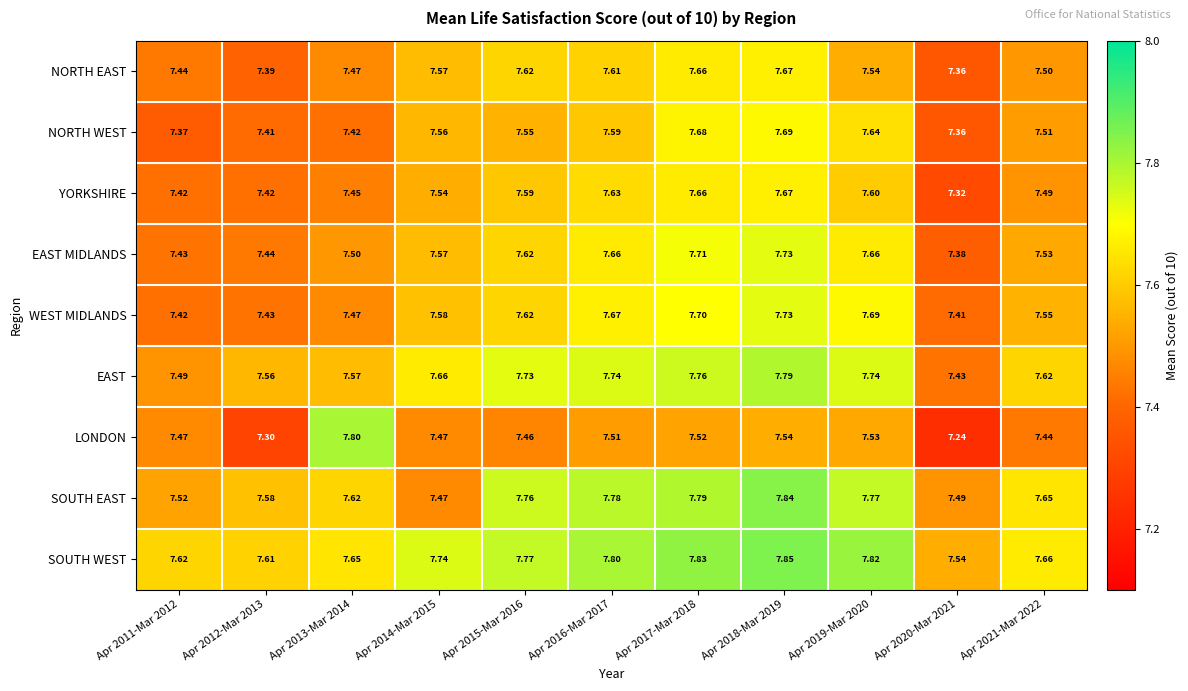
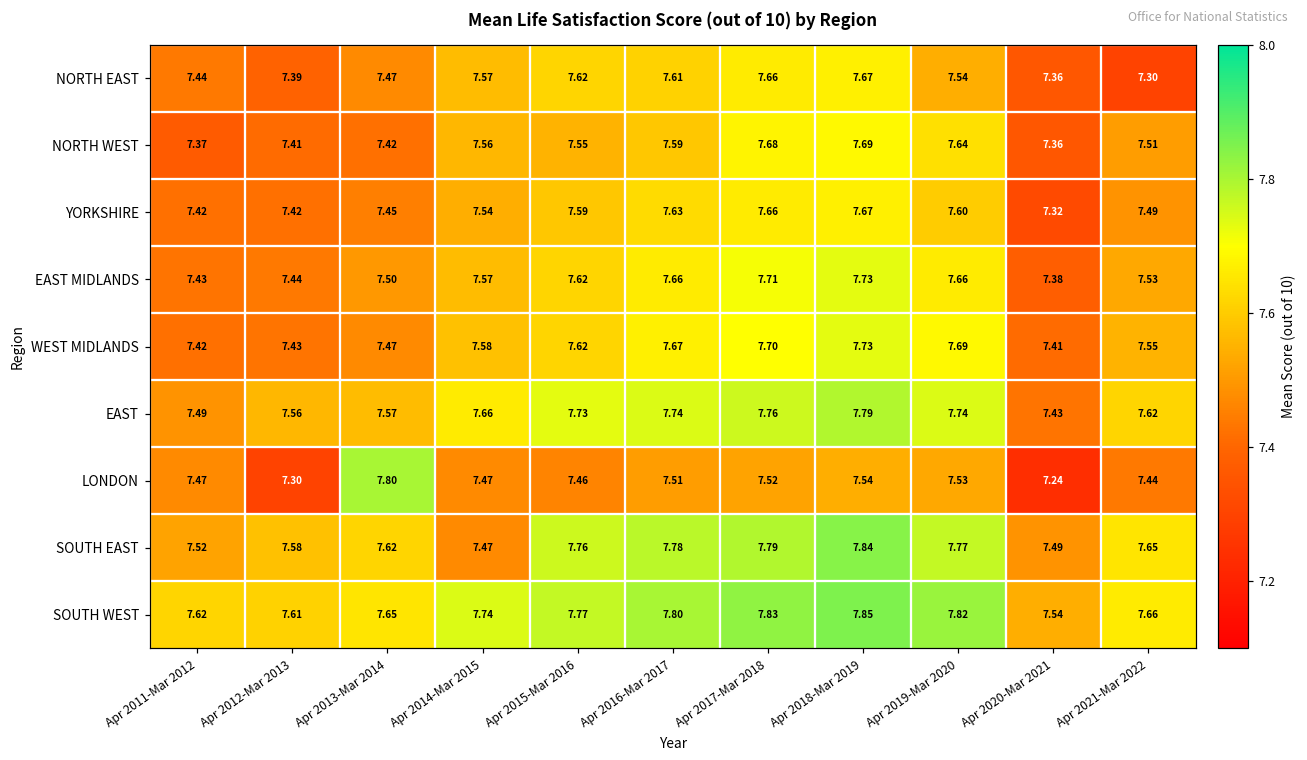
NORTH EAST, Apr 2021-Mar 2022: 7.50 -> 7.30
